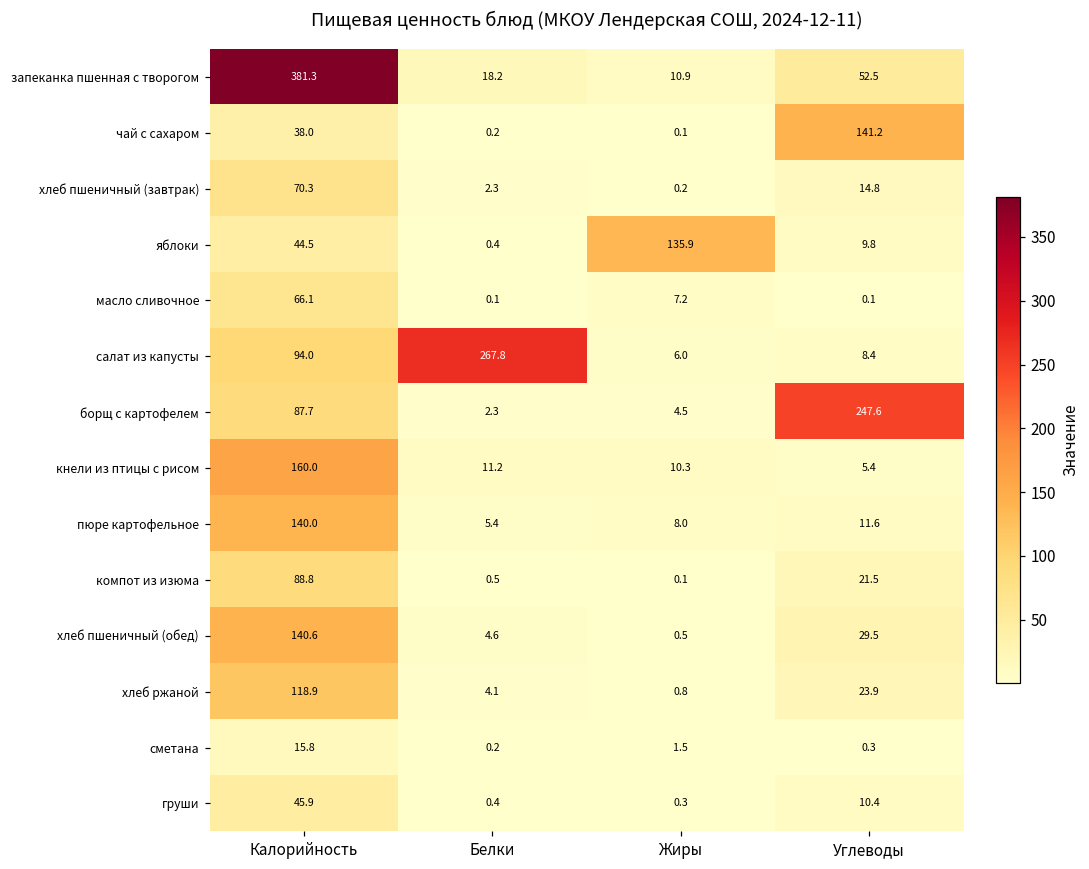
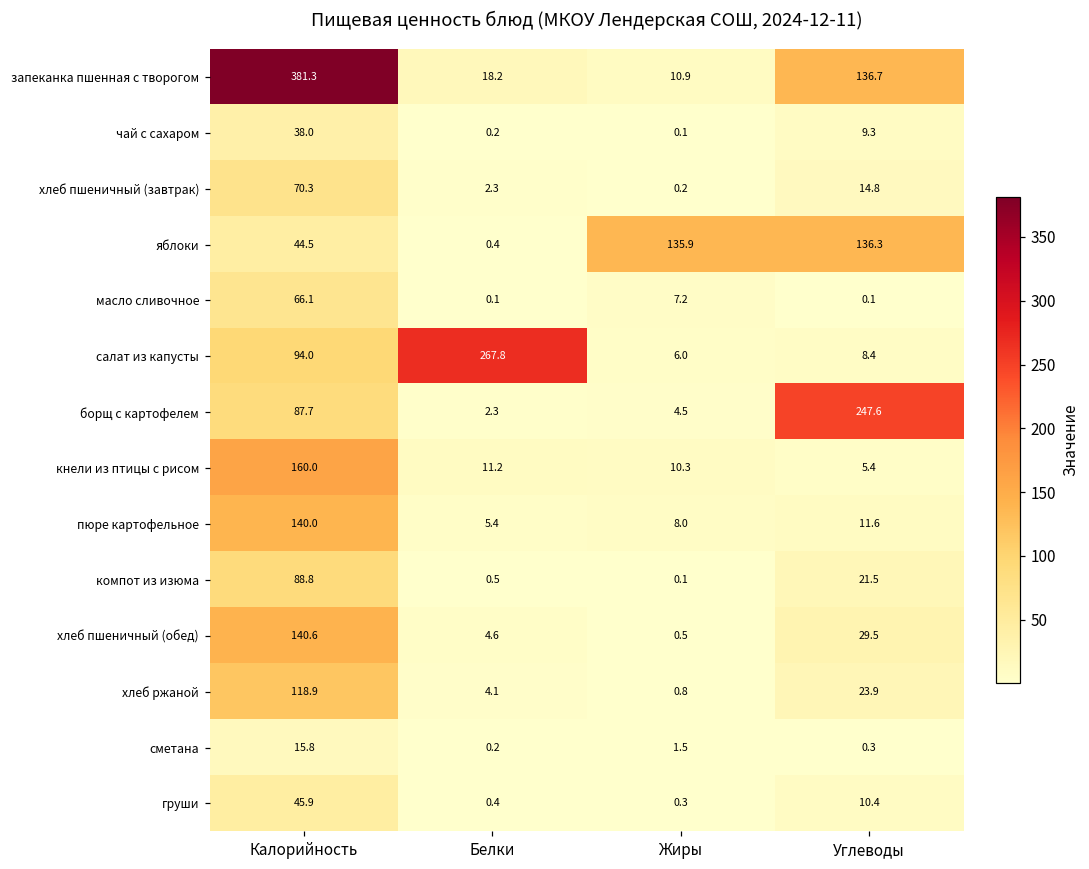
запеканка пшенная с творогом, Углеводы: 52.5 -> 136.7
чай с сахаром, Углеводы: 141.2 -> 9.3
яблоки, Углеводы: 9.8 -> 136.3
